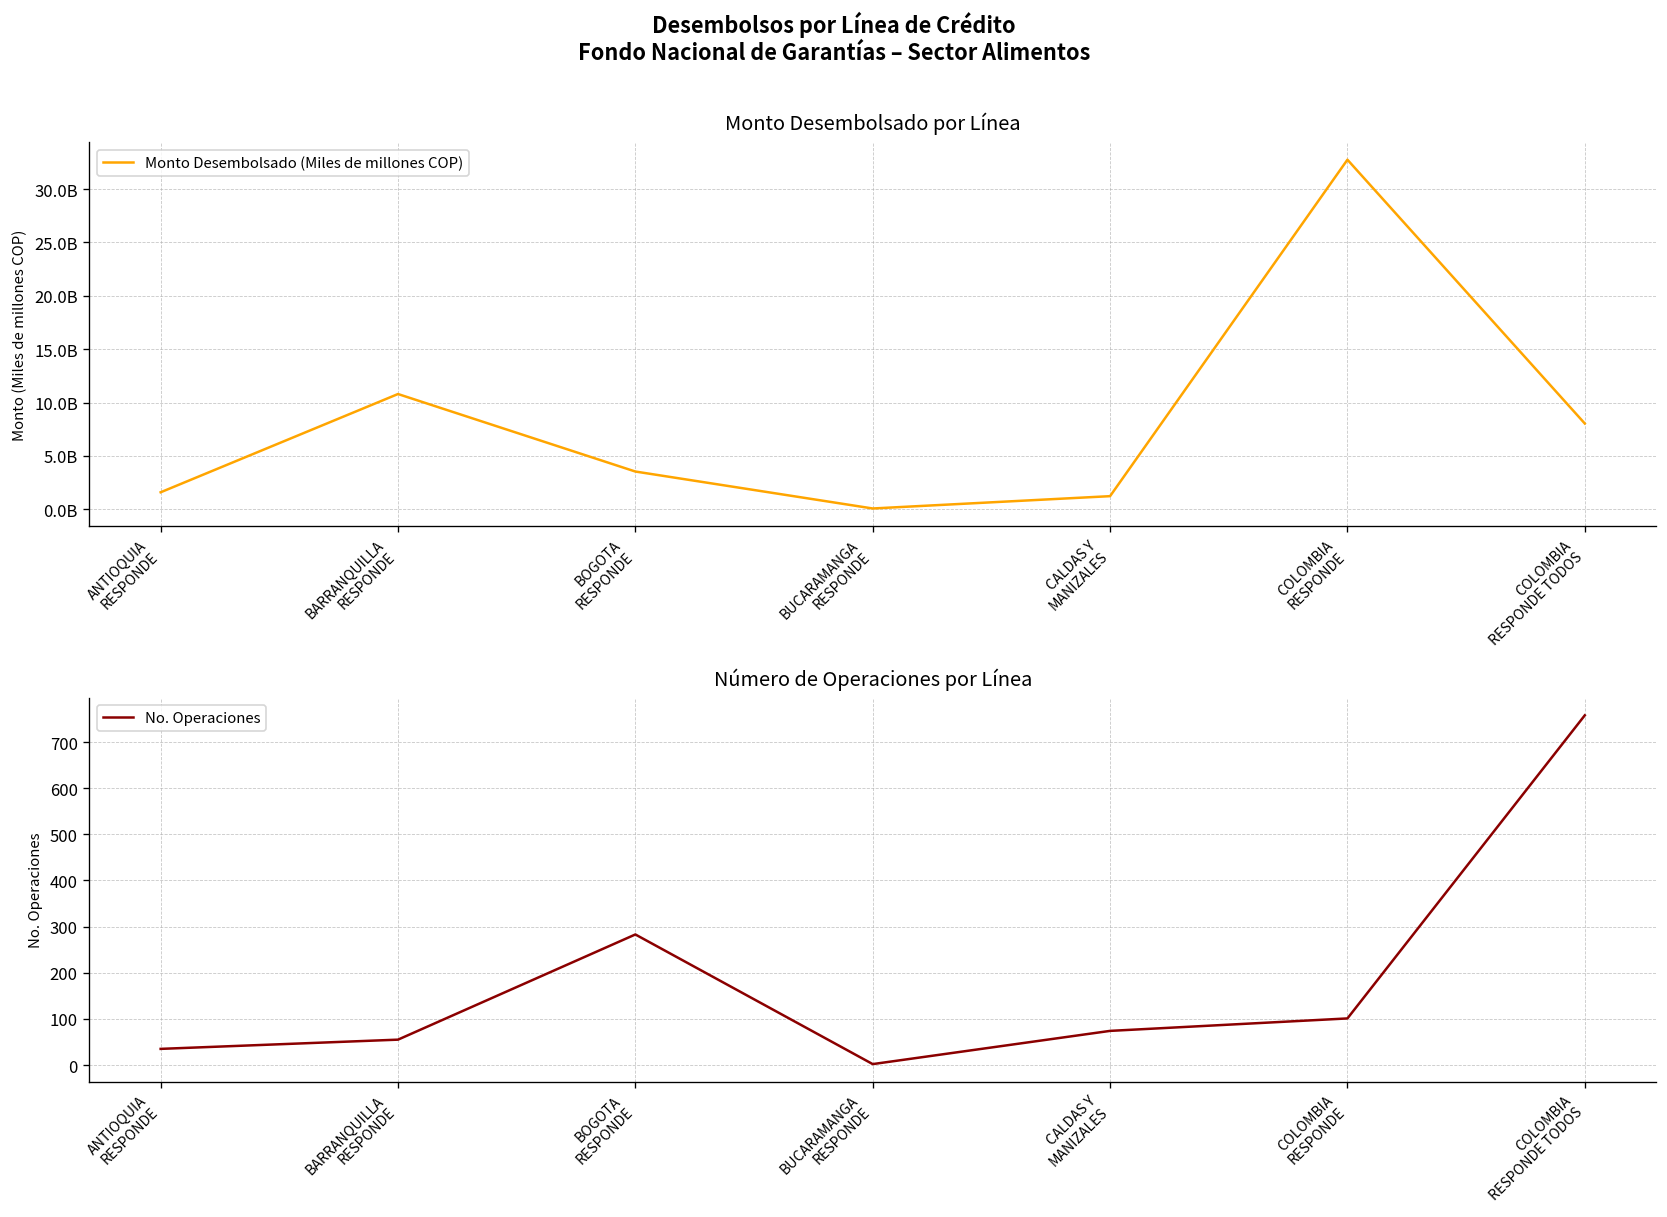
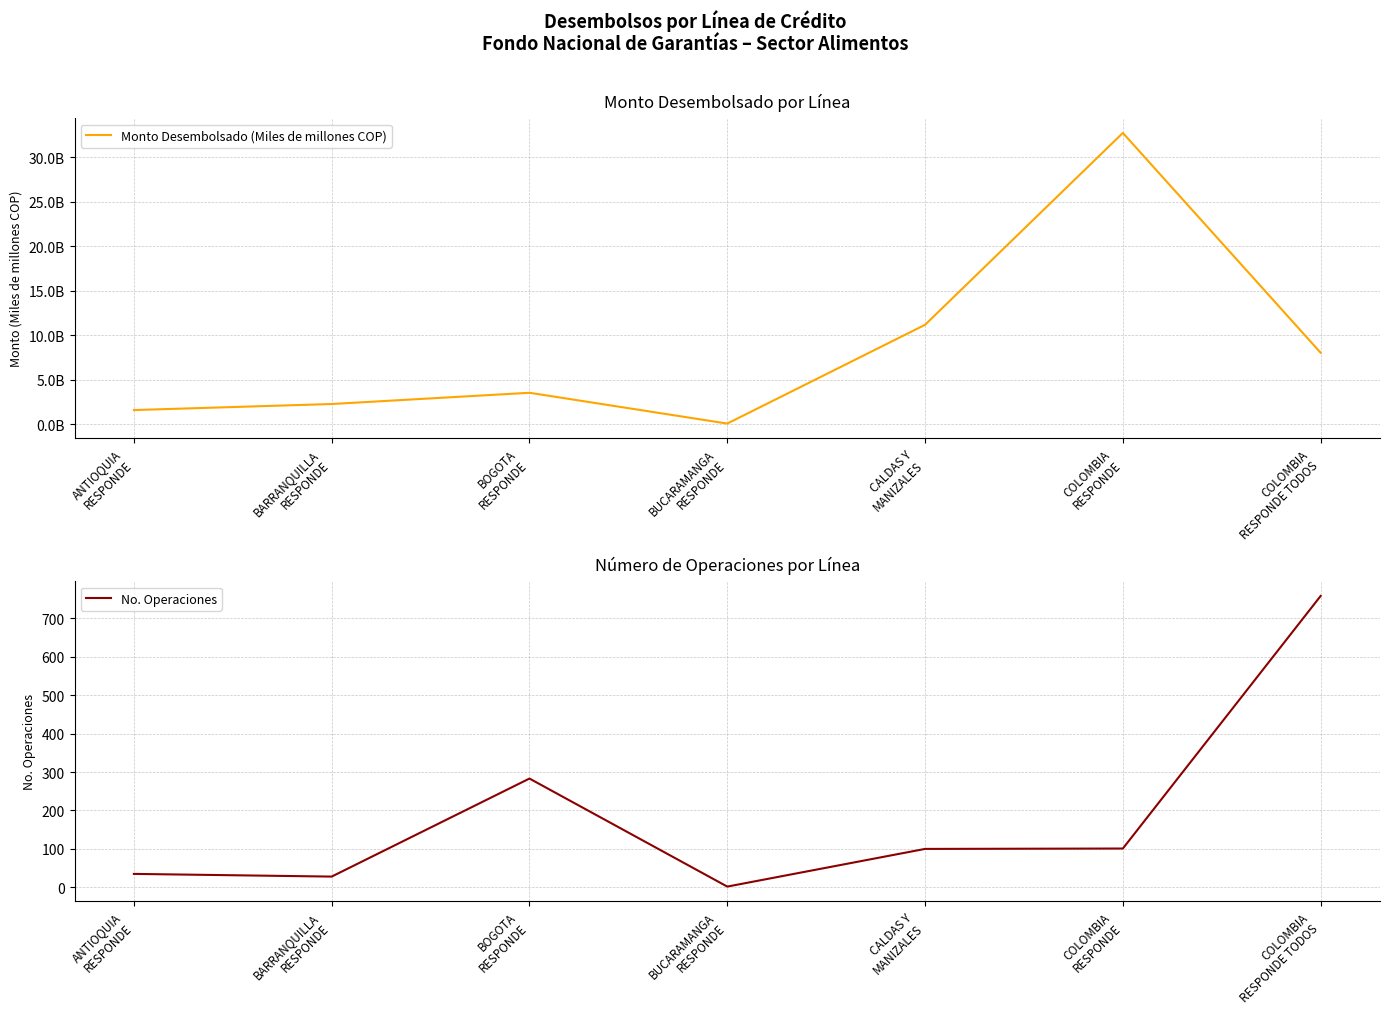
Monto Desembolsado por Línea, BARRANQUILLA RESPONDE: 11000000000 -> 2000000000
Monto Desembolsado por Línea, CALDAS Y MANIZALES: 1000000000 -> 11000000000
Número de Operaciones por Línea, BARRANQUILLA RESPONDE: 60 -> 30
Número de Operaciones por Línea, CALDAS Y MANIZALES: 70 -> 100
